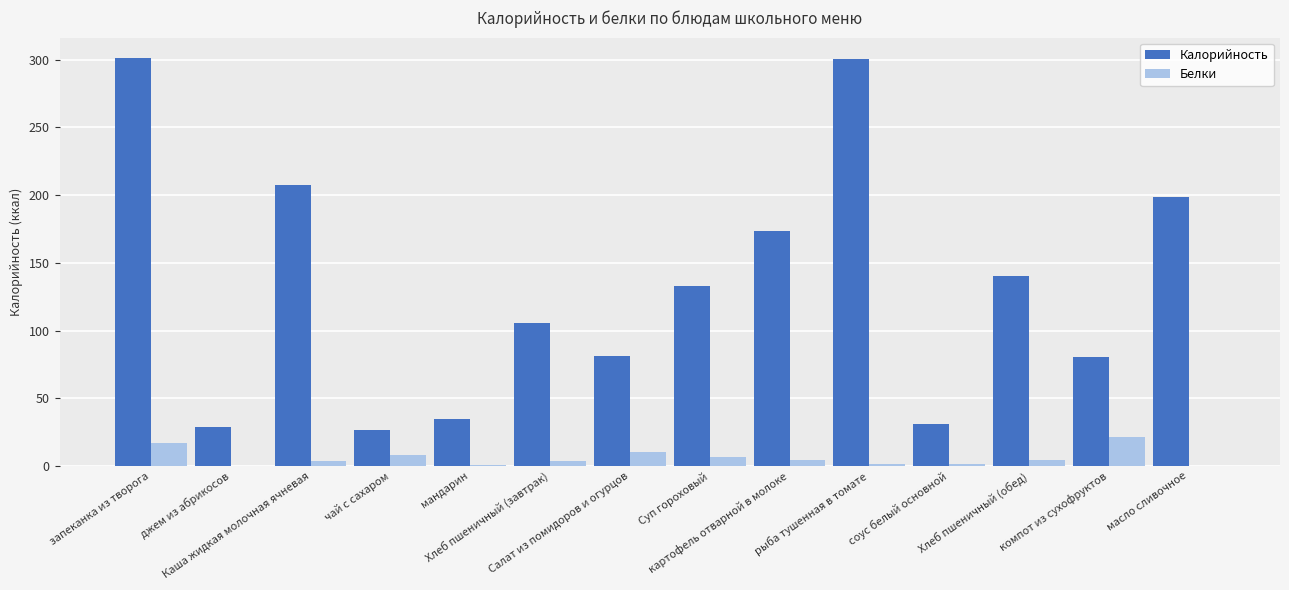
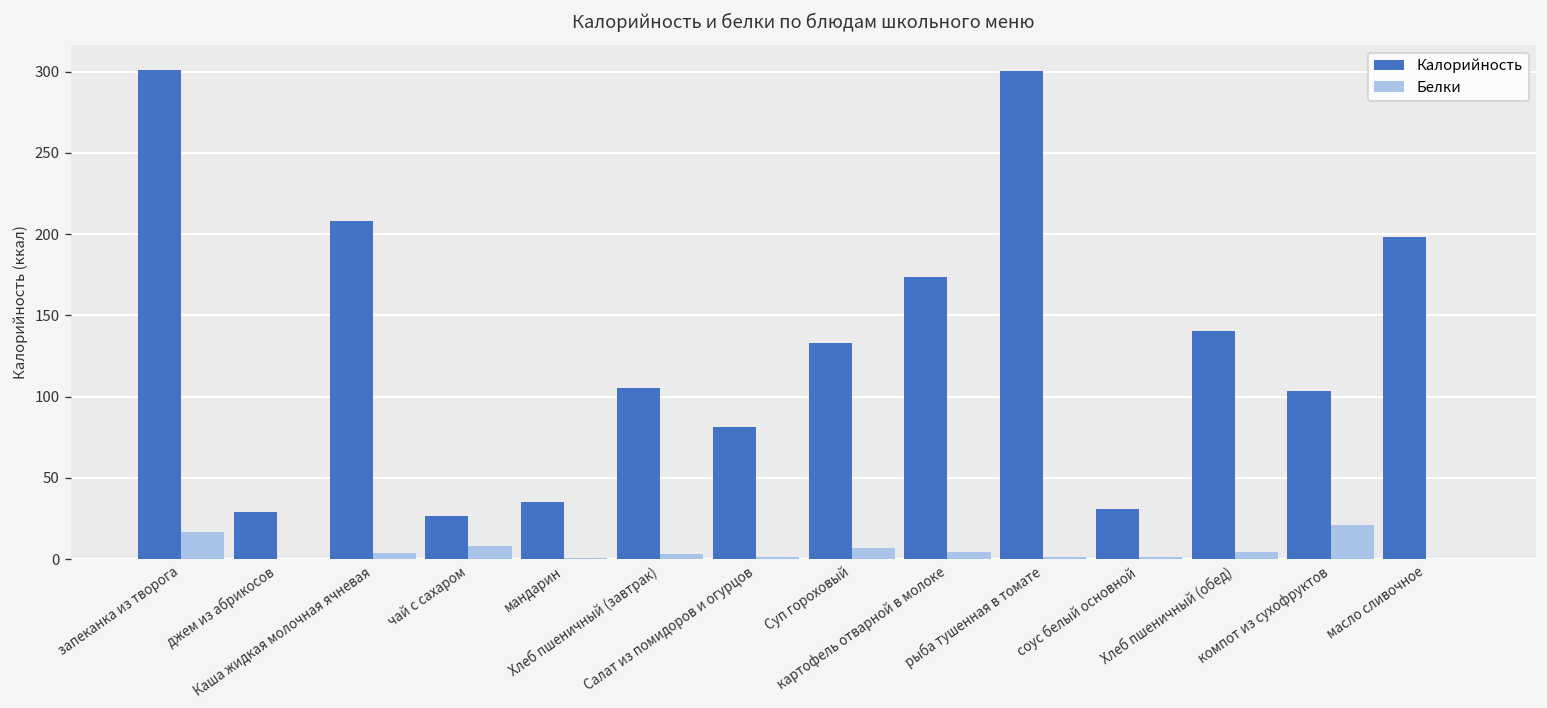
Белки, Салат из помидоров и огурцов: 11 -> 1
Калорийность, компот из сухофруктов: 81 -> 103
